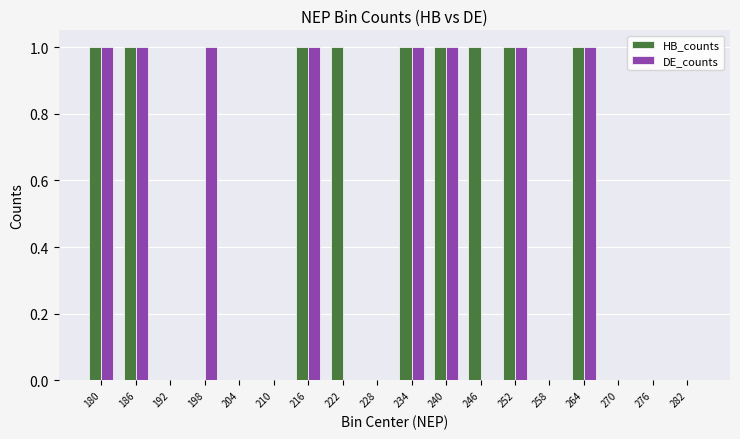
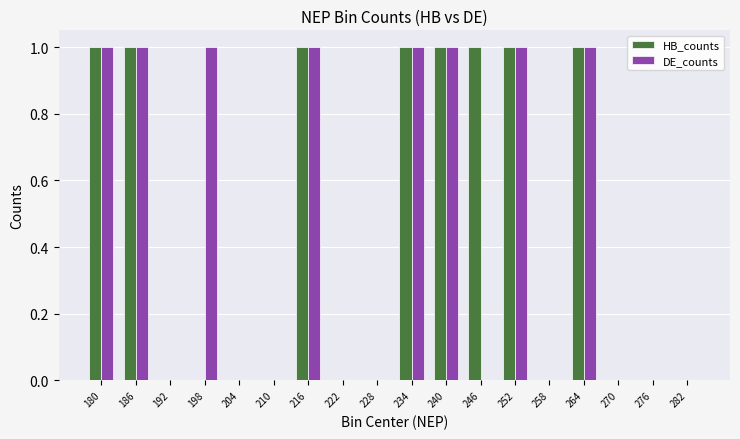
HB_counts, 222: 1 -> 0
